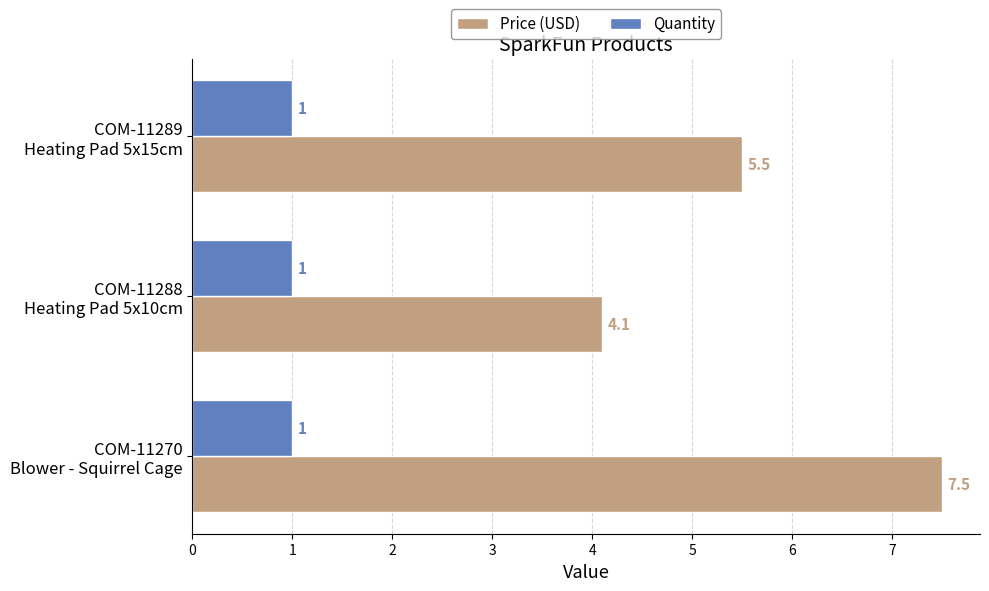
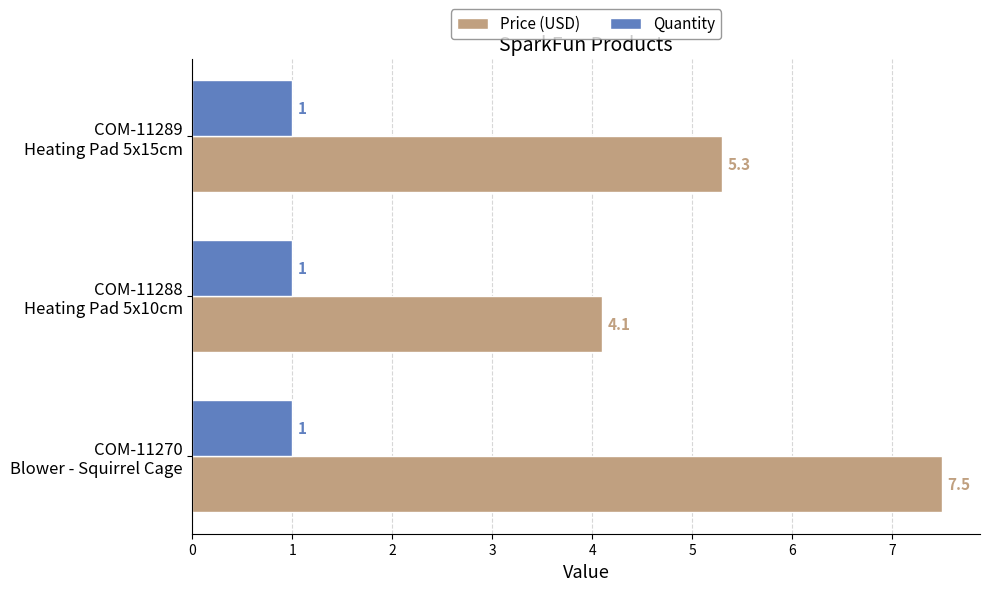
Price (USD), COM-11289 Heating Pad 5x15cm: 5.5 -> 5.3
